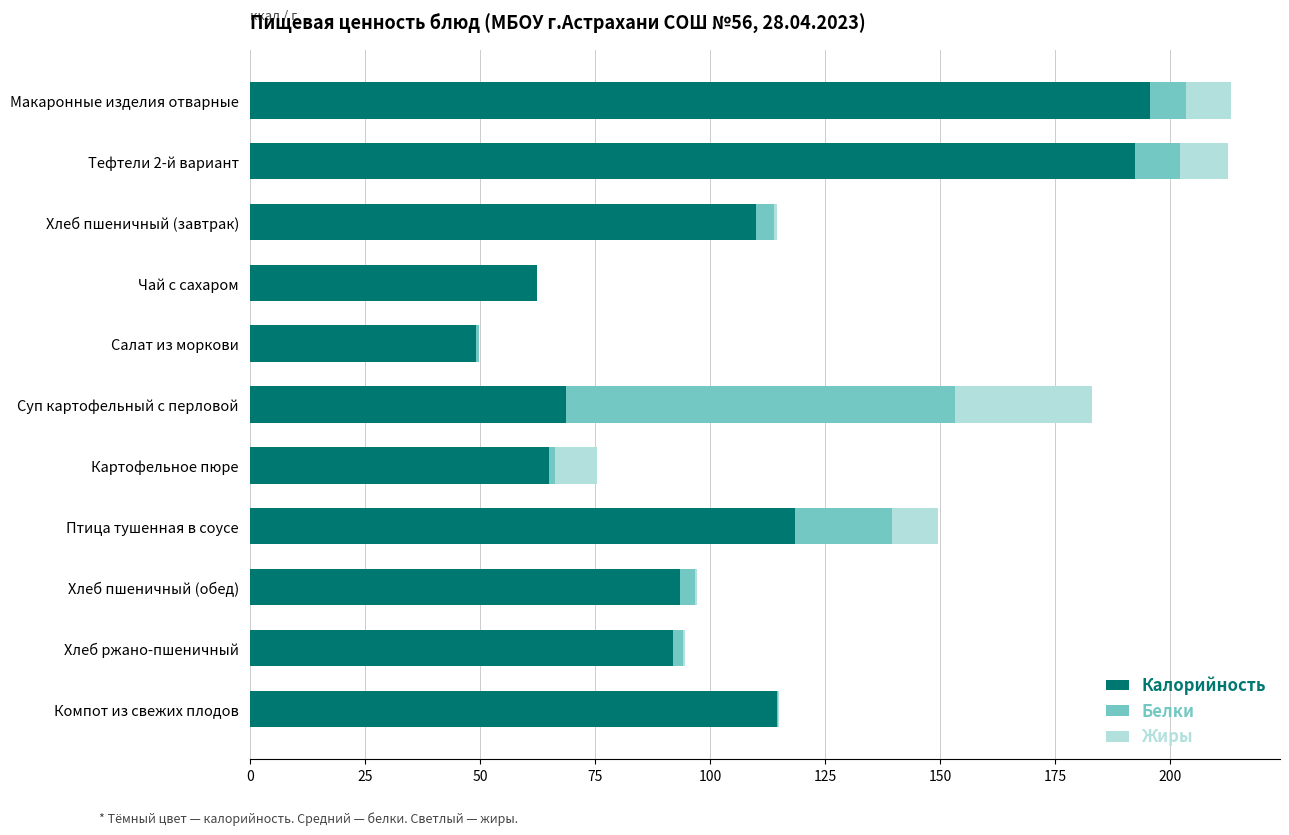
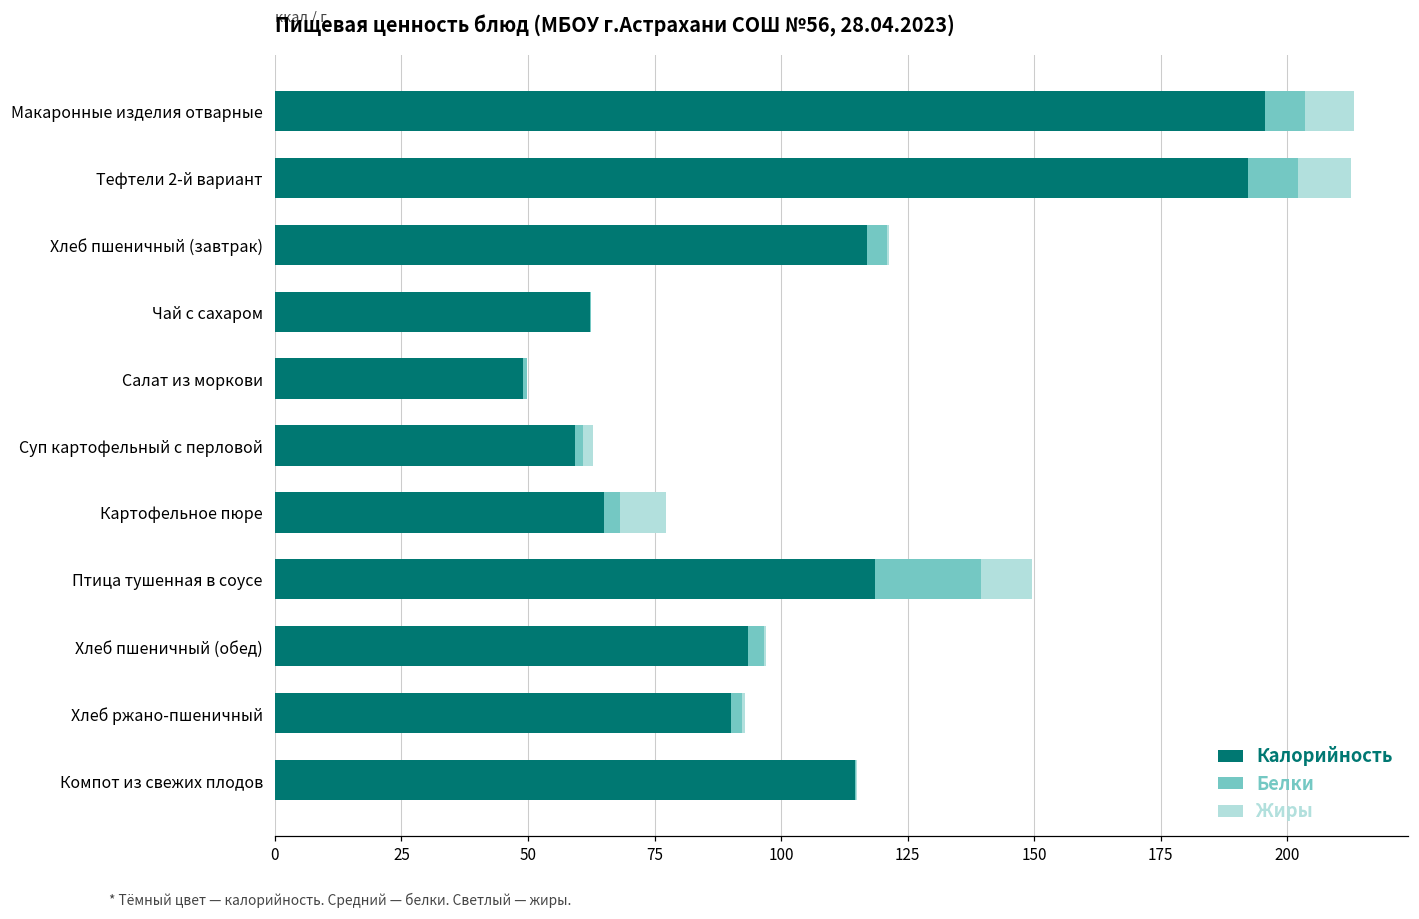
Калорийность, Хлеб пшеничный (завтрак): 110 -> 117
Калорийность, Суп картофельный с перловой: 69 -> 59
Белки, Суп картофельный с перловой: 85 -> 2
Жиры, Суп картофельный с перловой: 30 -> 2
Белки, Картофельное пюре: 1 -> 3
Калорийность, Хлеб ржано-пшеничный: 92 -> 90
